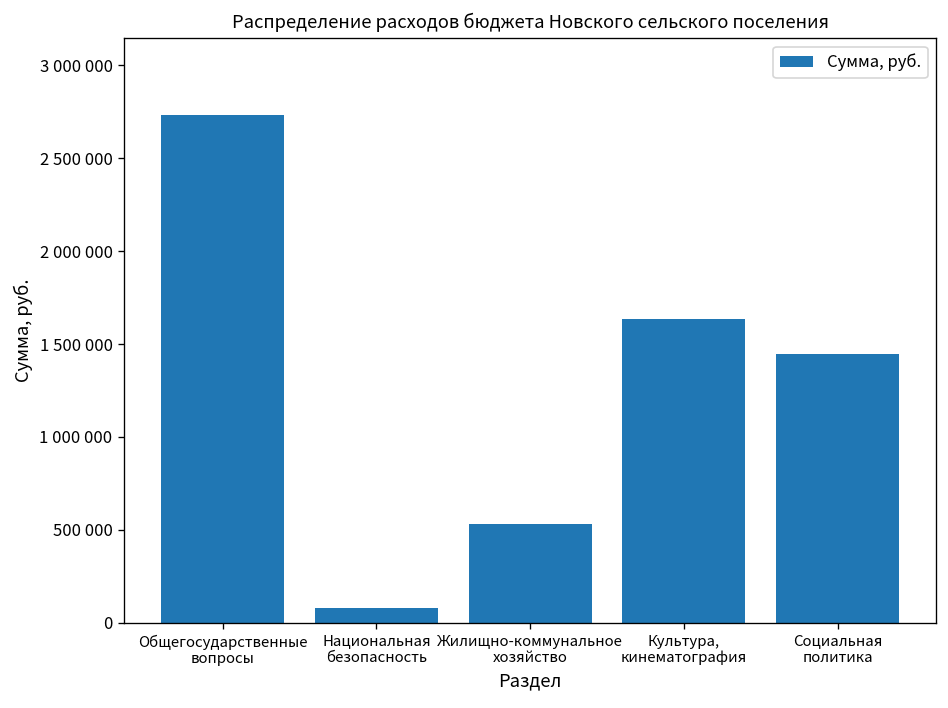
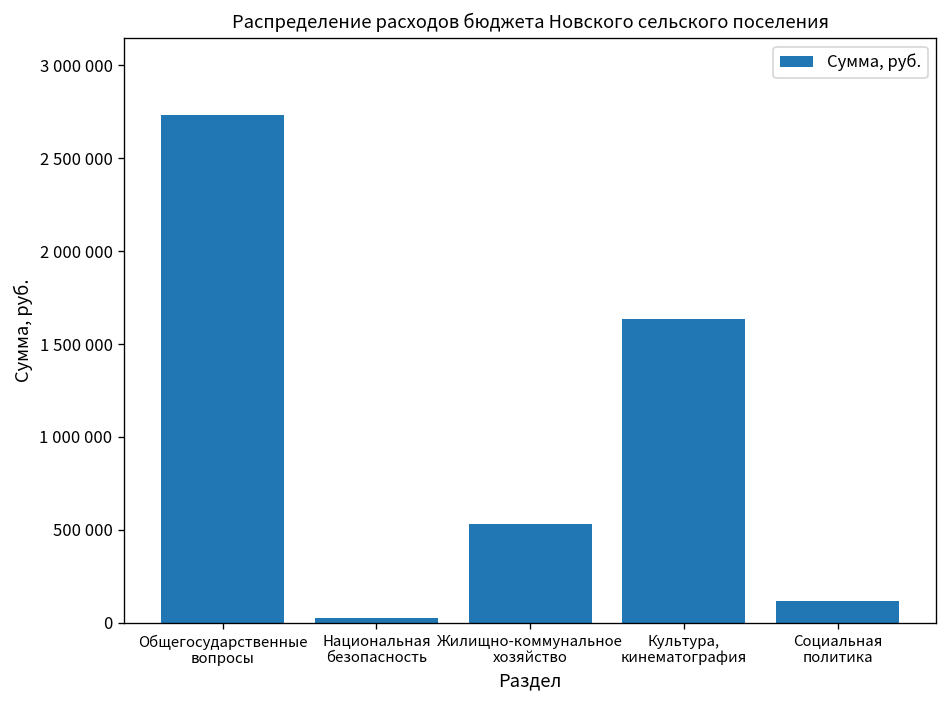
Национальная безопасность: 80000 -> 30000
Социальная политика: 1450000 -> 120000
